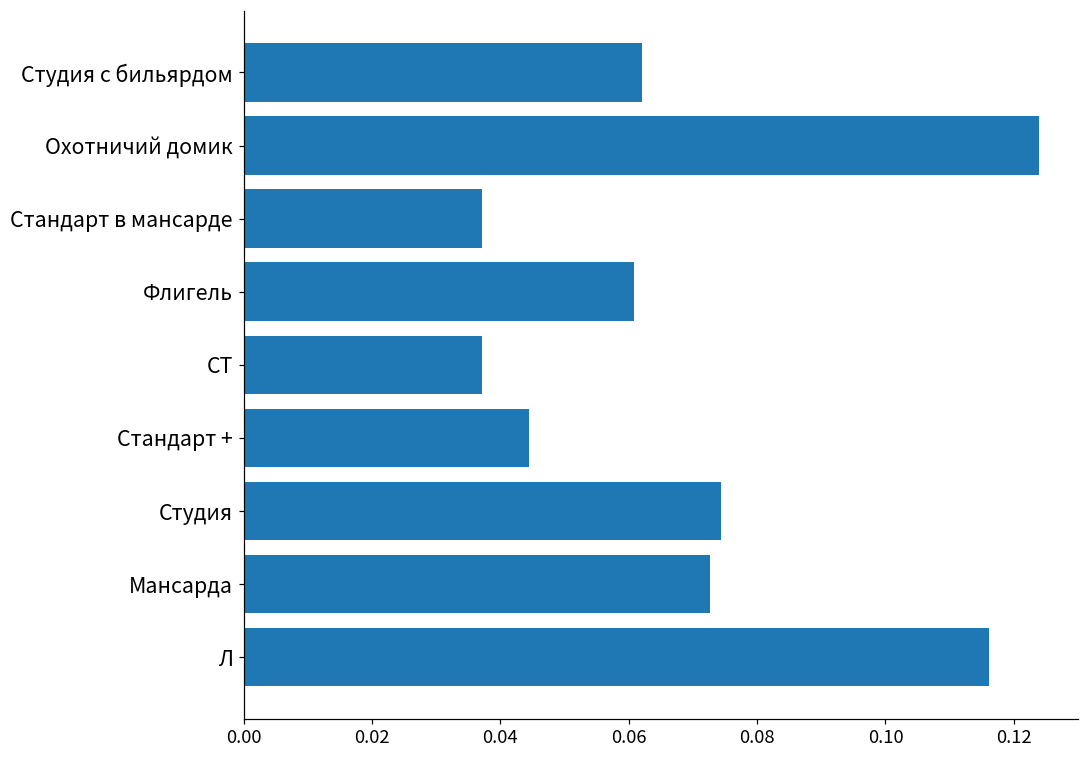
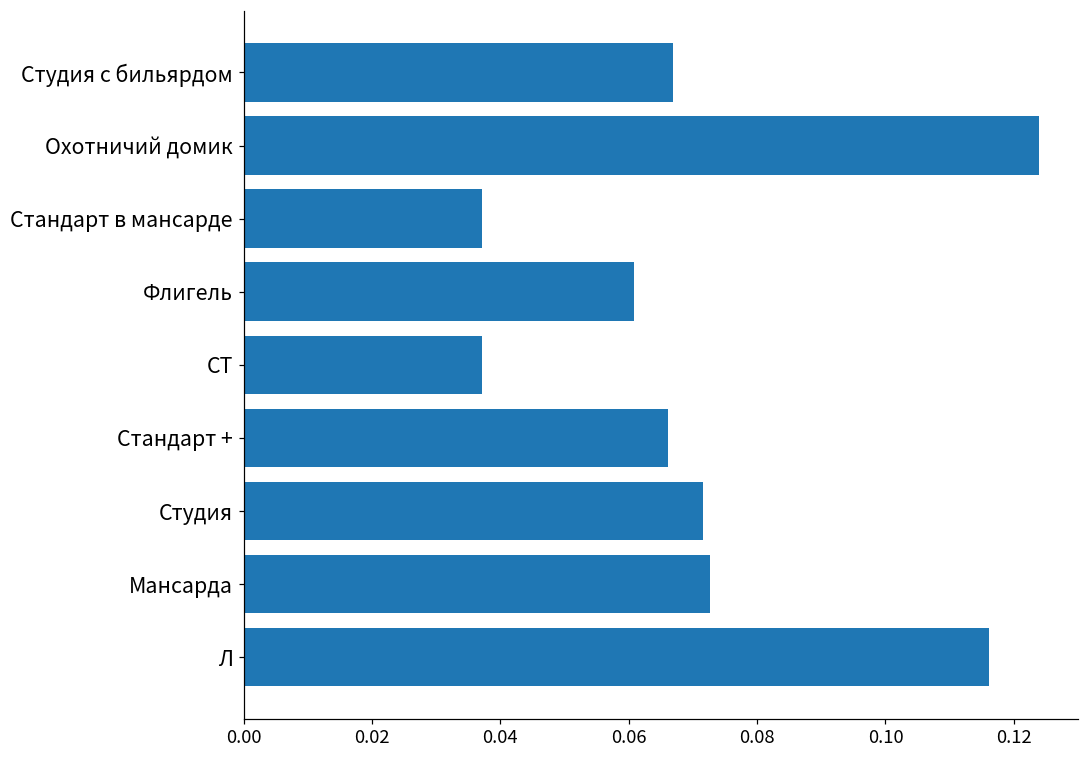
Студия с бильярдом: 0.062 -> 0.067
Стандарт +: 0.044 -> 0.066
Студия: 0.074 -> 0.072
